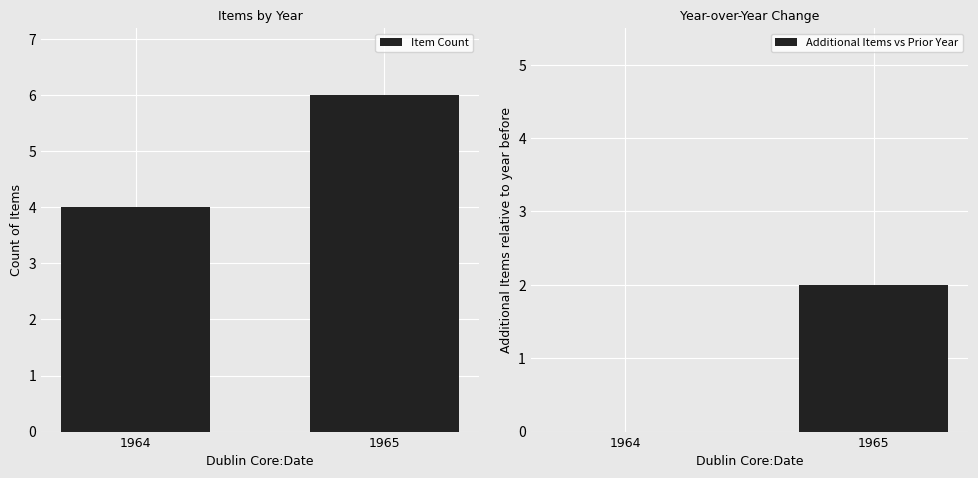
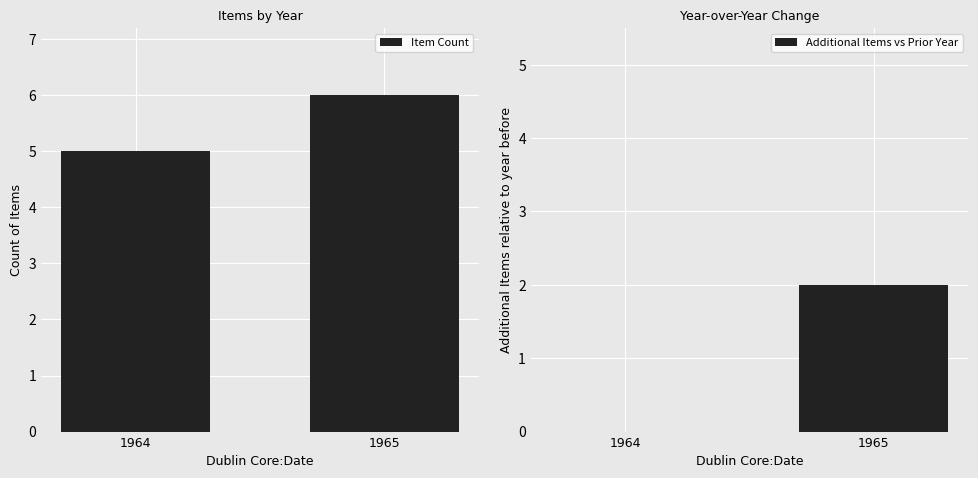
Items by Year, 1964: 4 -> 5
